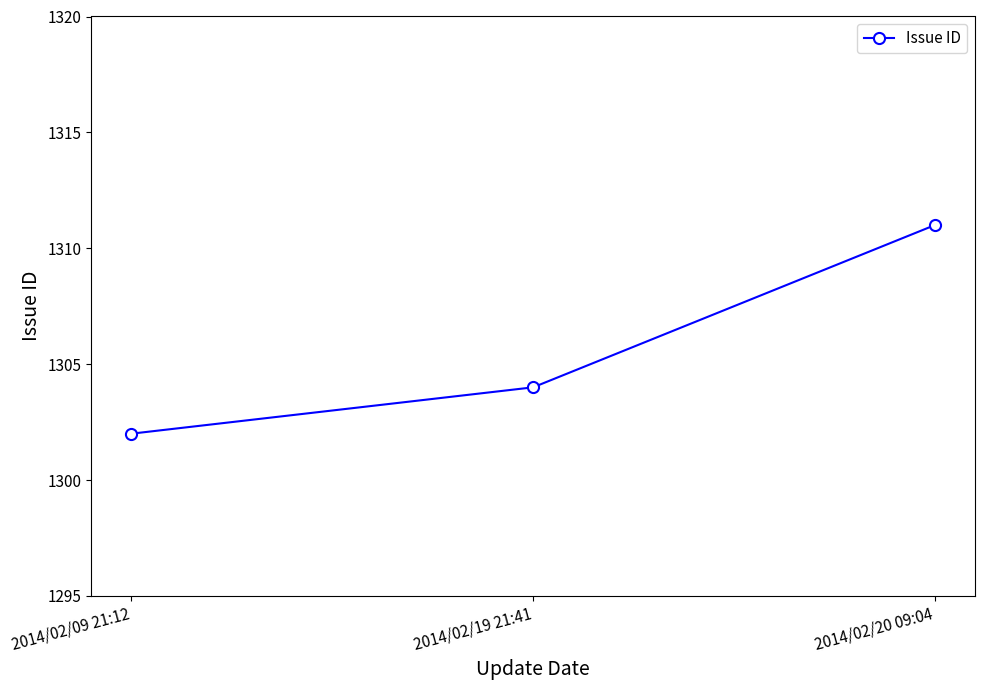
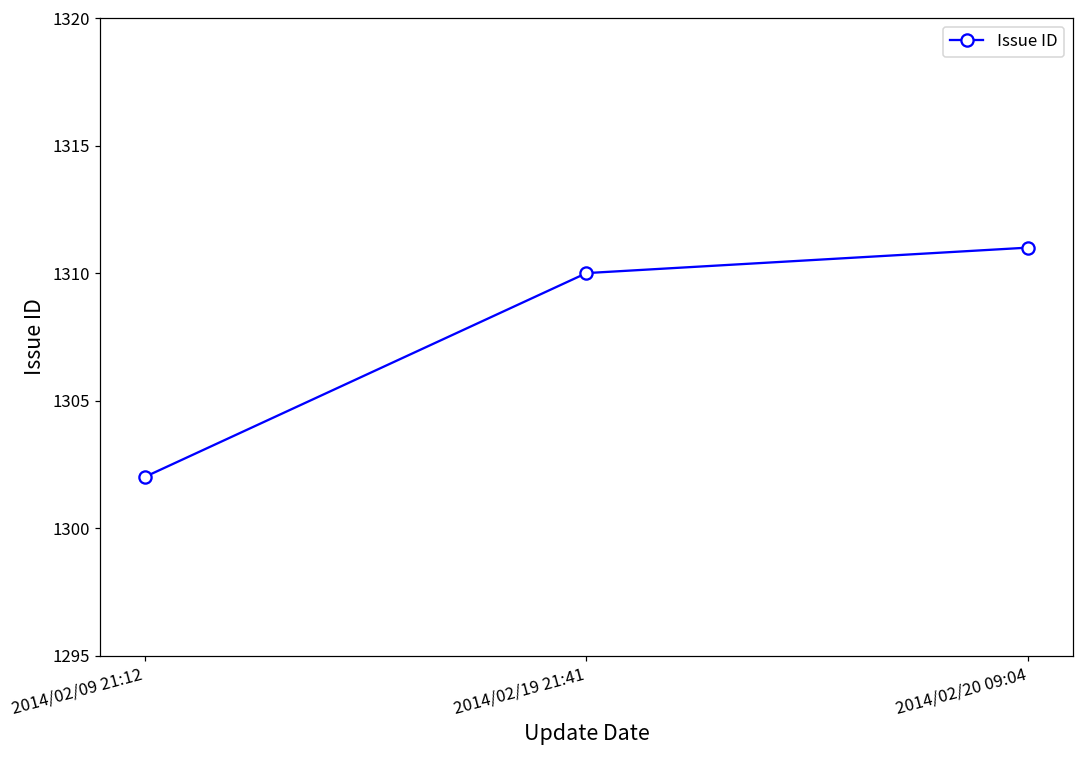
2014/02/19 21:41: 1304 -> 1310
